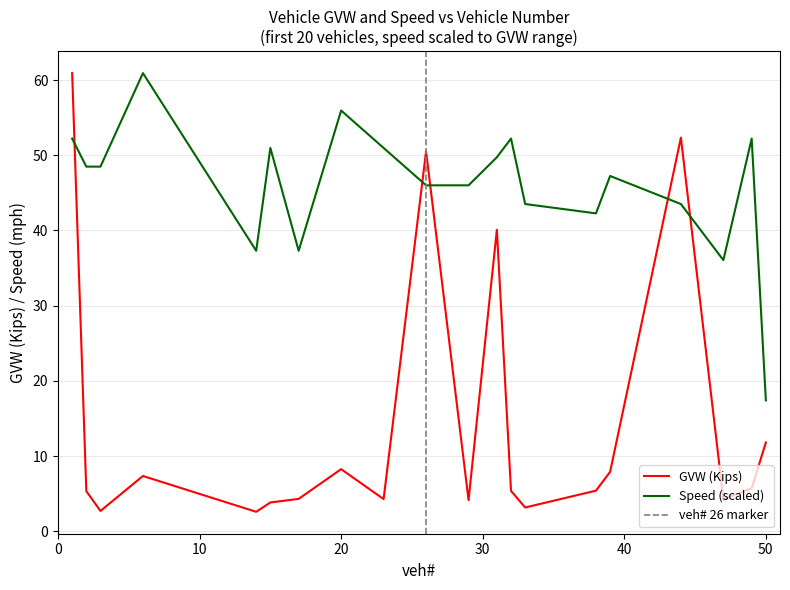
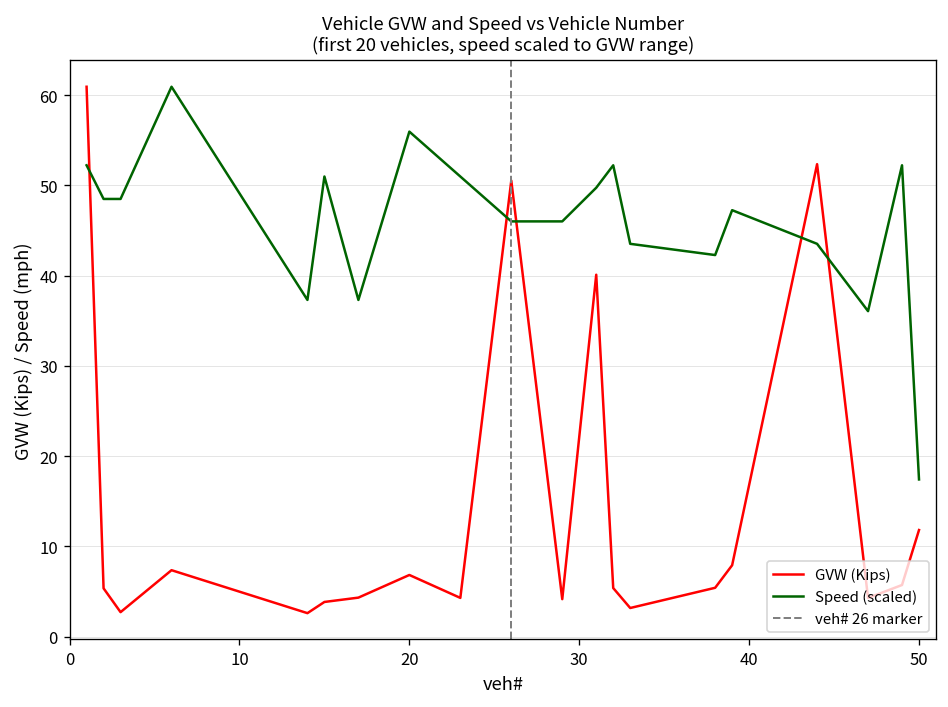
GVW (Kips), 20: 8 -> 7
